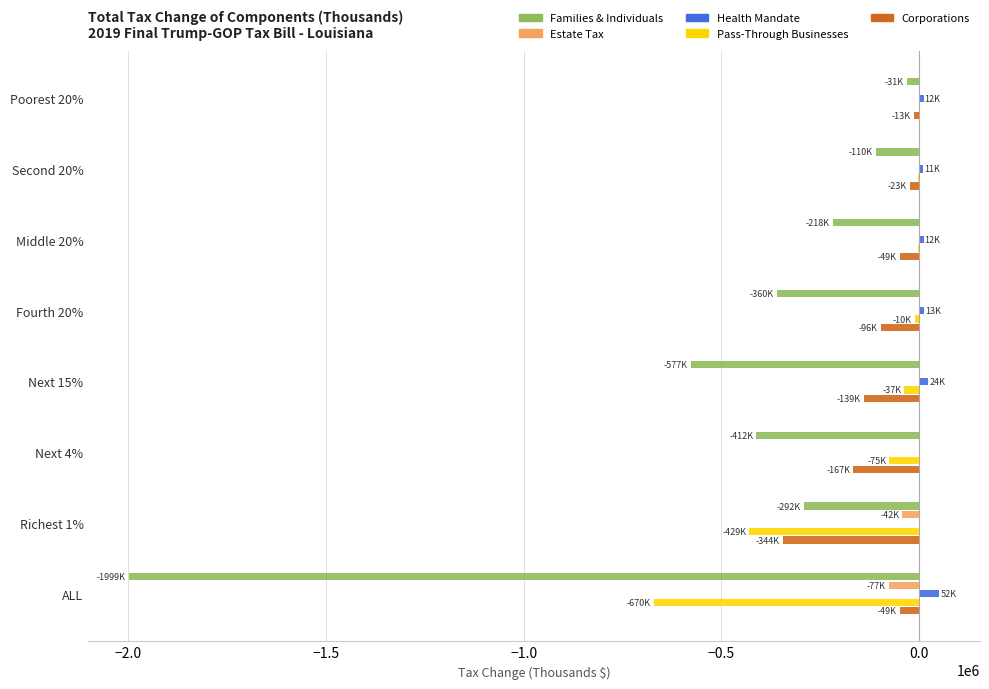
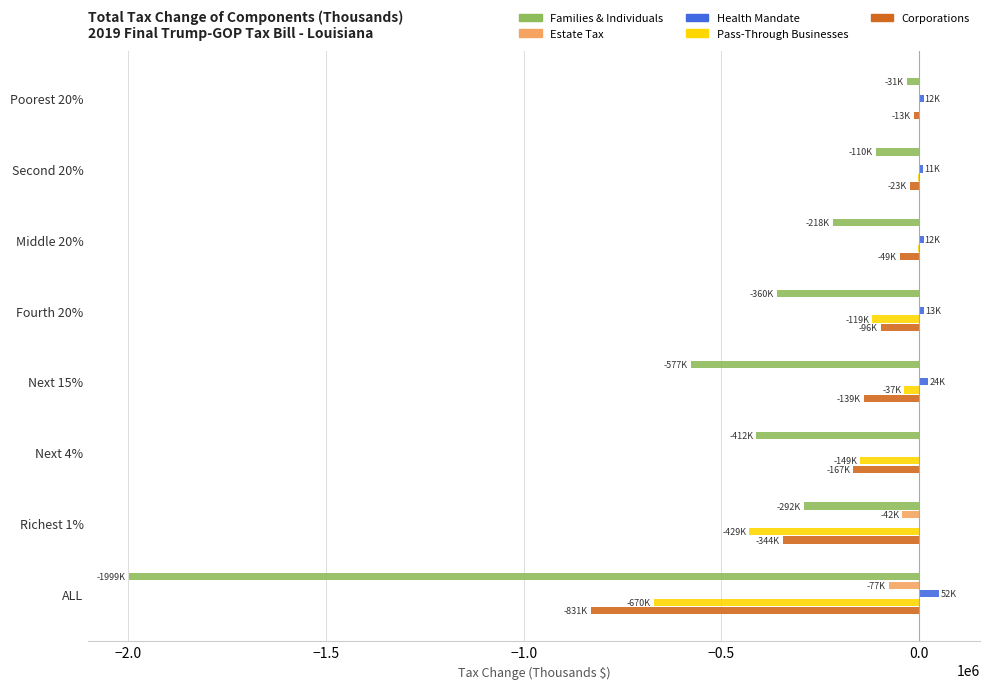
Pass-Through Businesses, Fourth 20%: -10K -> -119K
Pass-Through Businesses, Next 4%: -75K -> -149K
Corporations, ALL: -49K -> -831K
